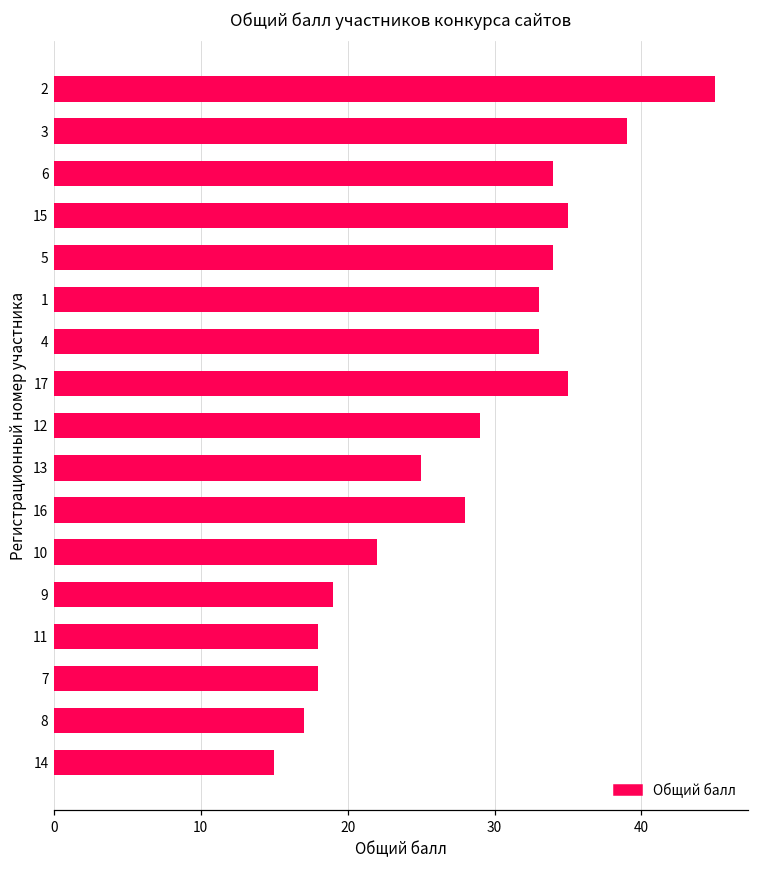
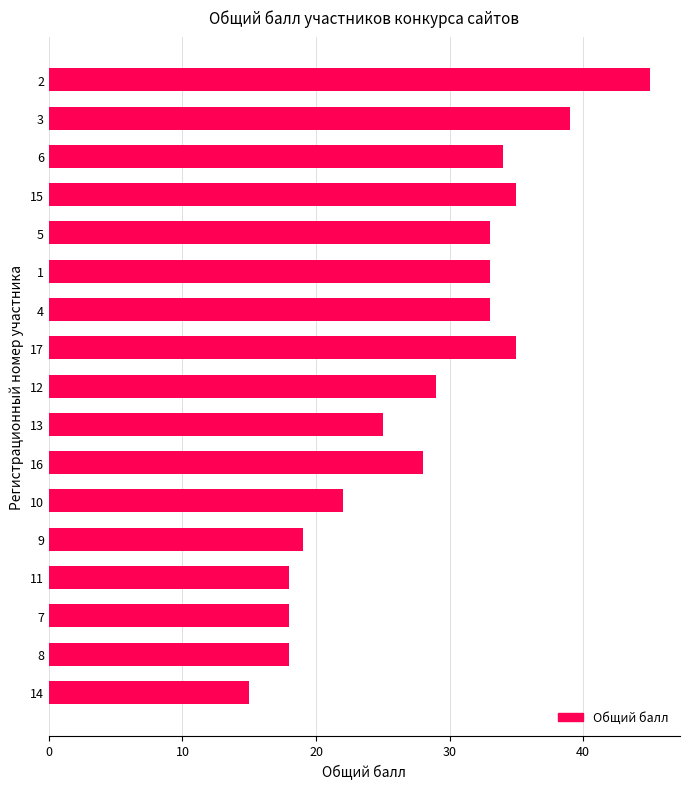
5: 34 -> 33
8: 17 -> 18
